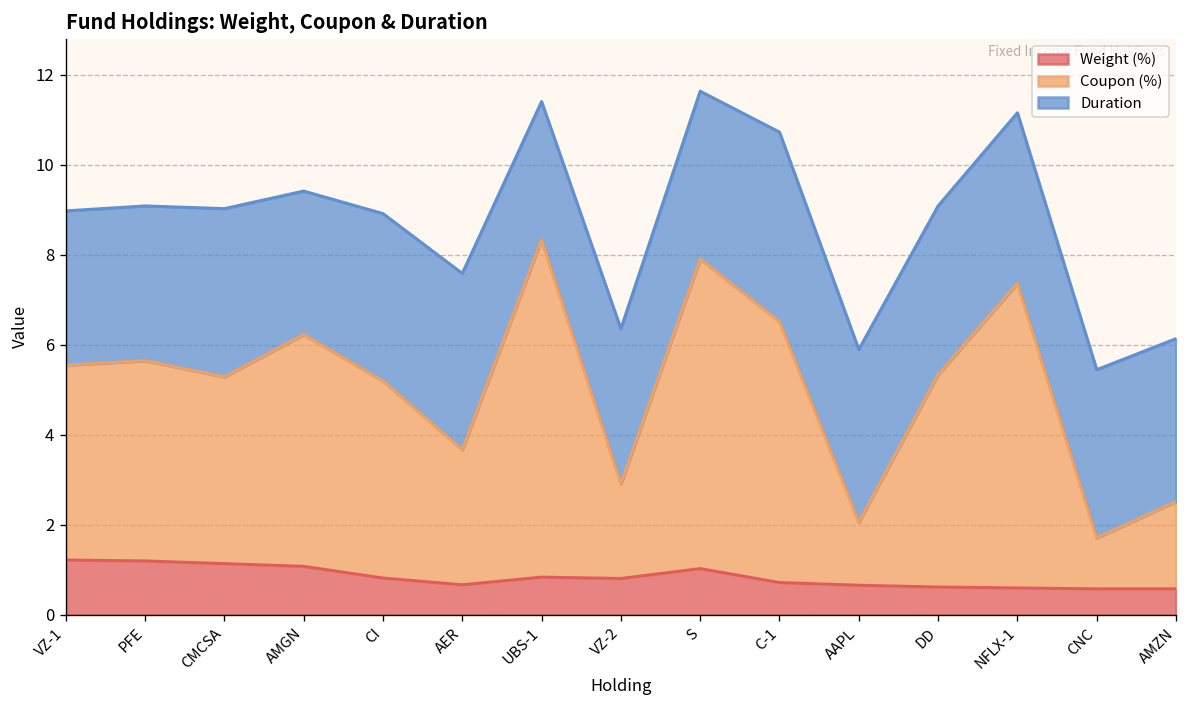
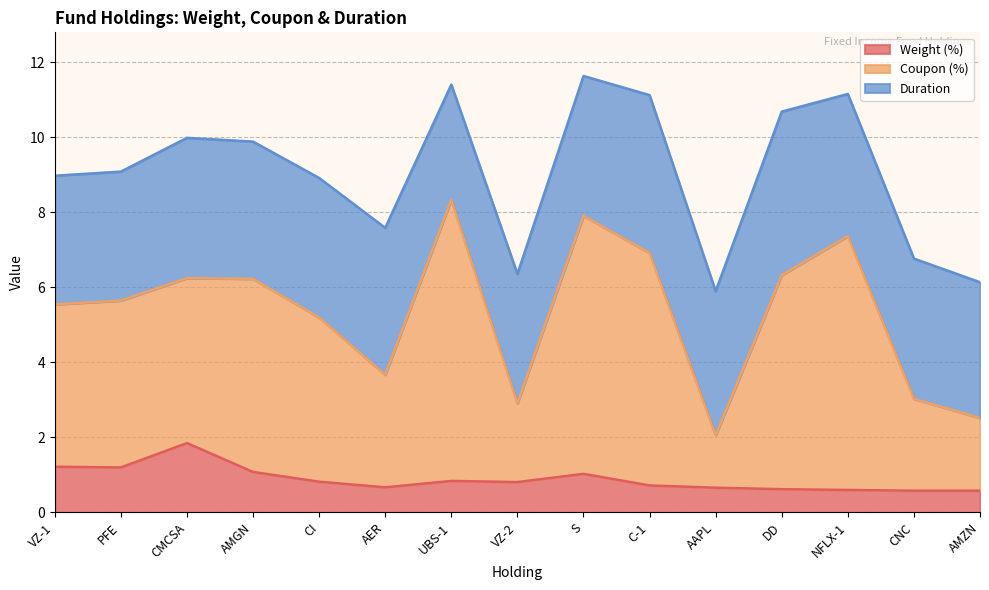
Weight (%), CMCSA: 1.1 -> 1.9
Coupon (%), CMCSA: 4.2 -> 4.4
Duration, AMGN: 3.2 -> 3.7
Coupon (%), C-1: 5.8 -> 6.2
Coupon (%), DD: 4.7 -> 5.7
Duration, DD: 3.8 -> 4.4
Coupon (%), CNC: 1.1 -> 2.5
